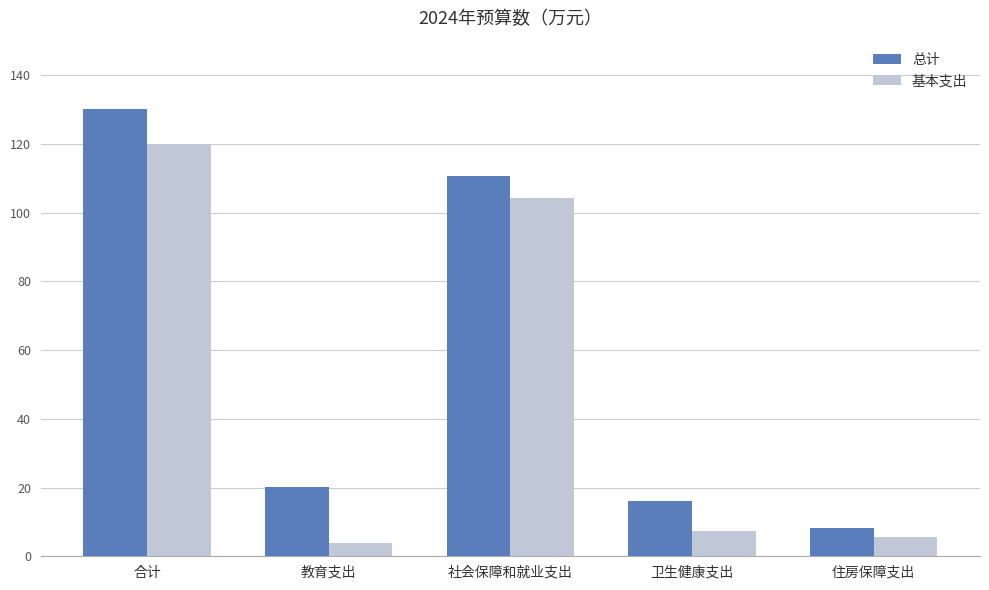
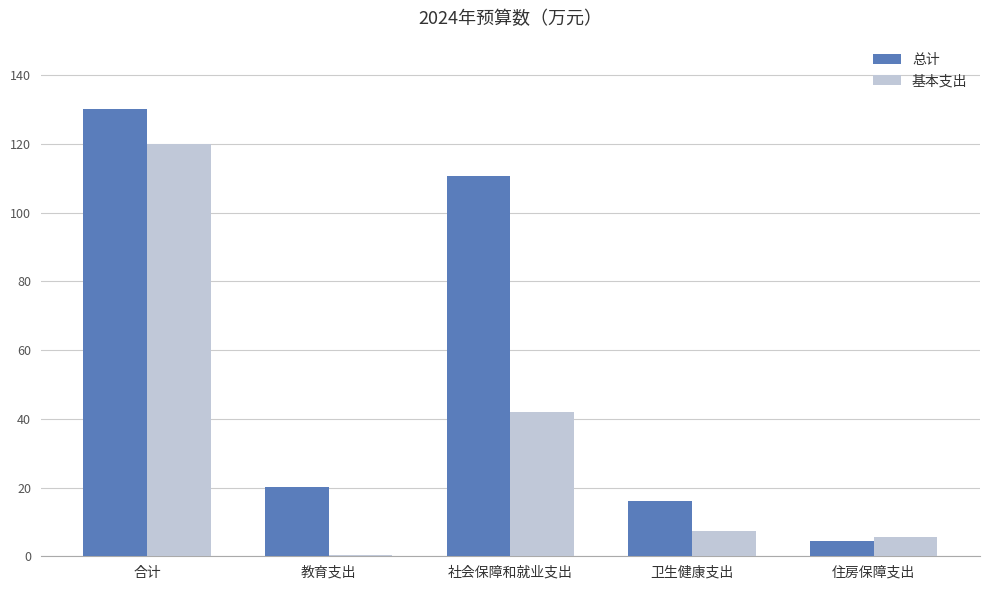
基本支出, 教育支出: 4 -> 0
基本支出, 社会保障和就业支出: 104 -> 42
总计, 住房保障支出: 8 -> 4
